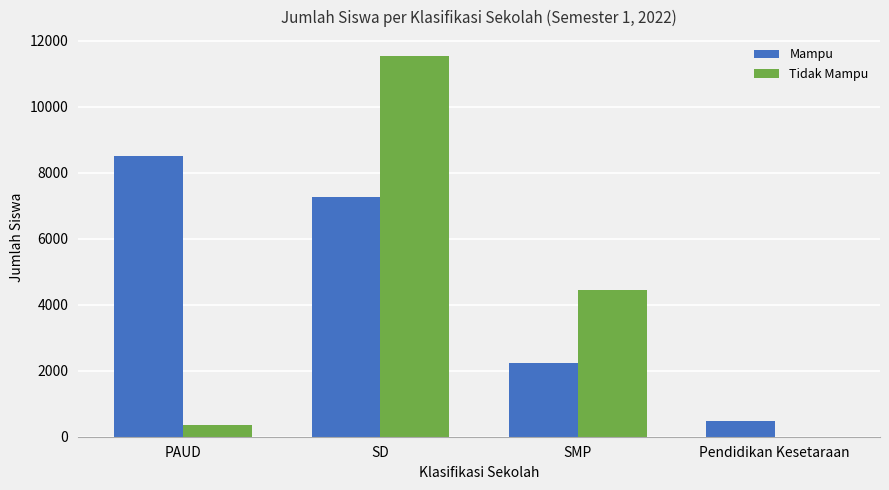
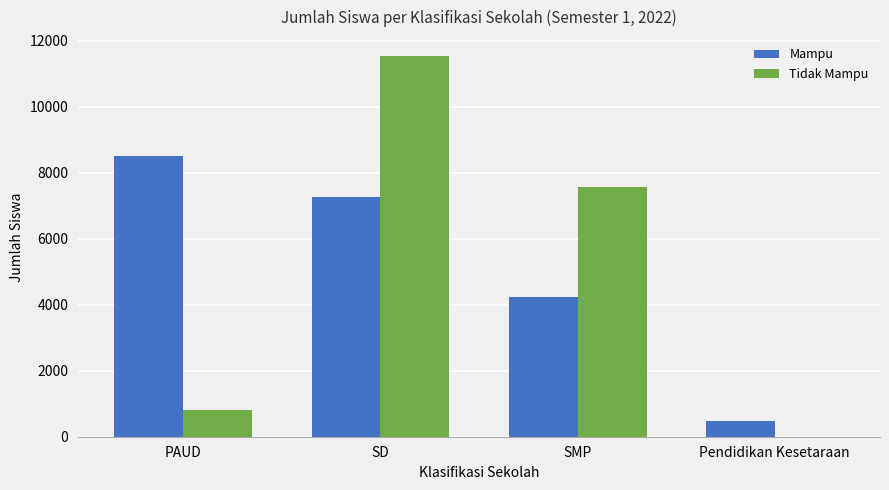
Tidak Mampu, PAUD: 300 -> 800
Mampu, SMP: 2200 -> 4200
Tidak Mampu, SMP: 4400 -> 7600
